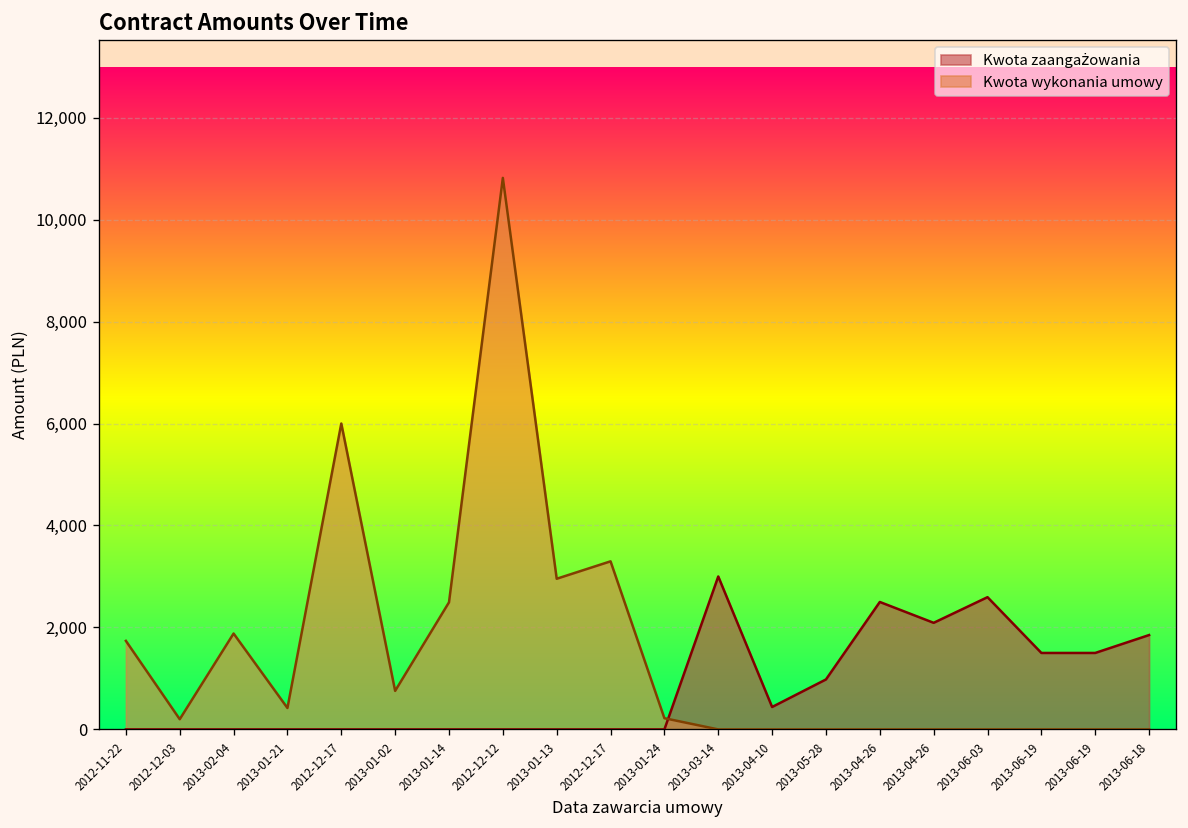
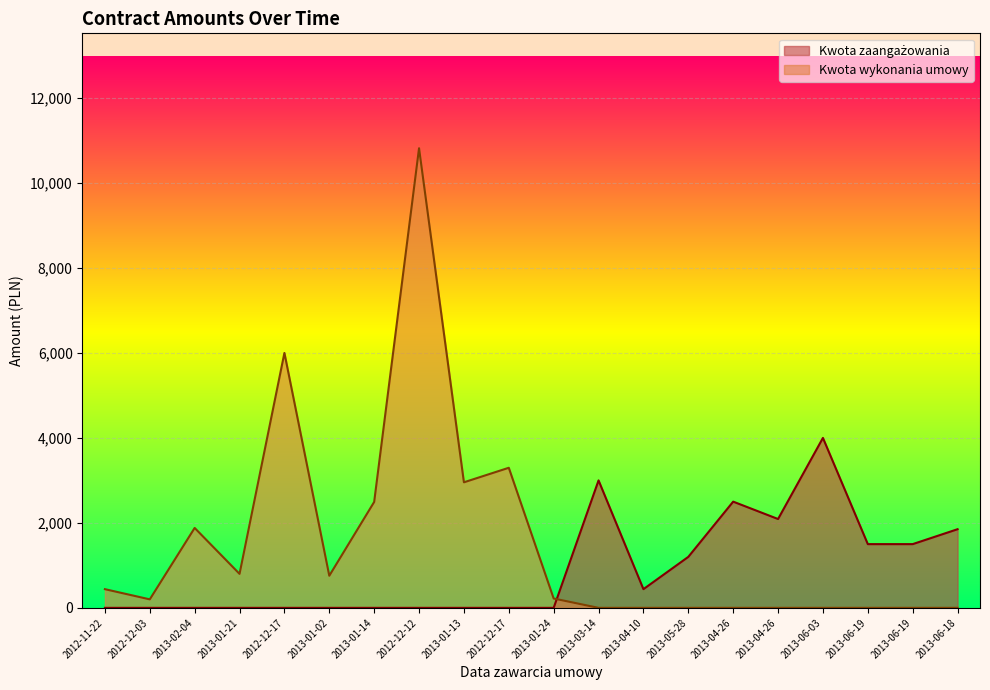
Kwota wykonania umowy, 2012-11-22: 1,700 -> 400
Kwota wykonania umowy, 2013-01-21: 400 -> 800
Kwota zaangażowania, 2013-05-28: 1,000 -> 1,200
Kwota zaangażowania, 2013-06-03: 2,600 -> 4,000
